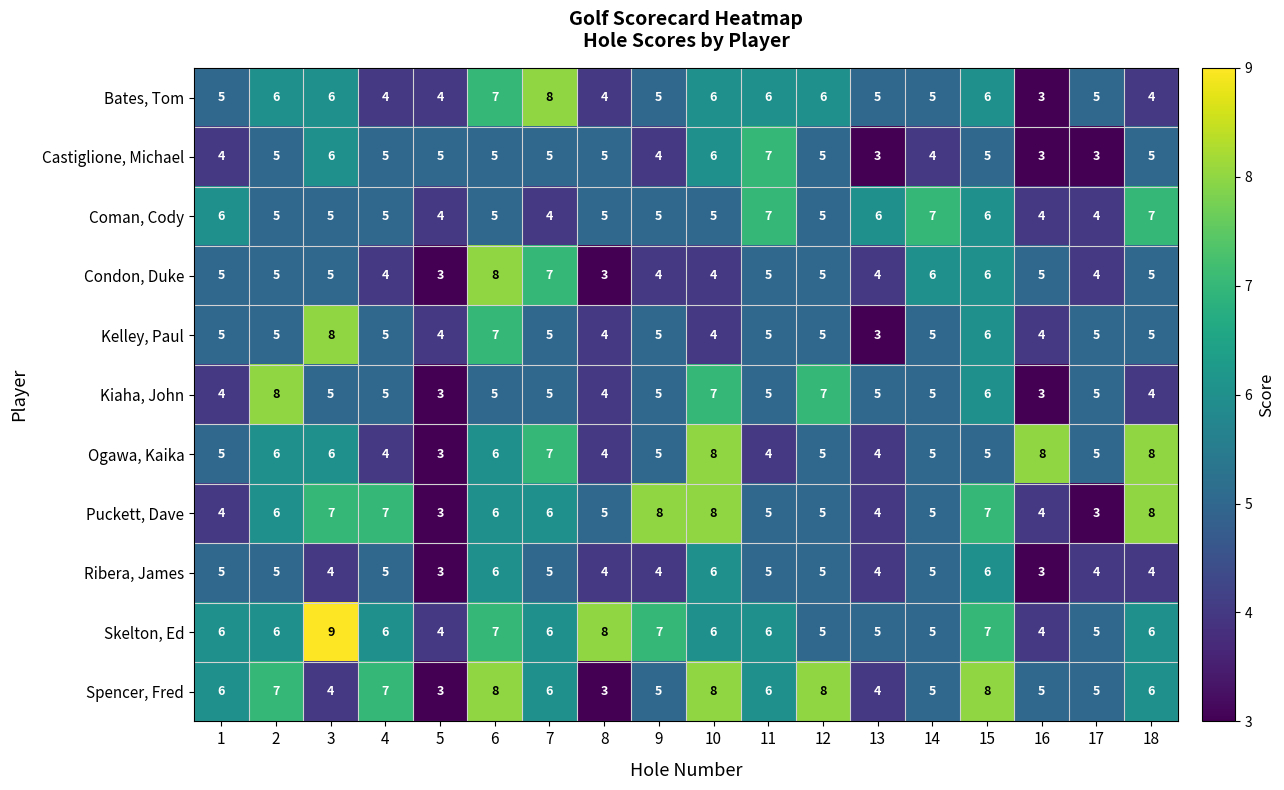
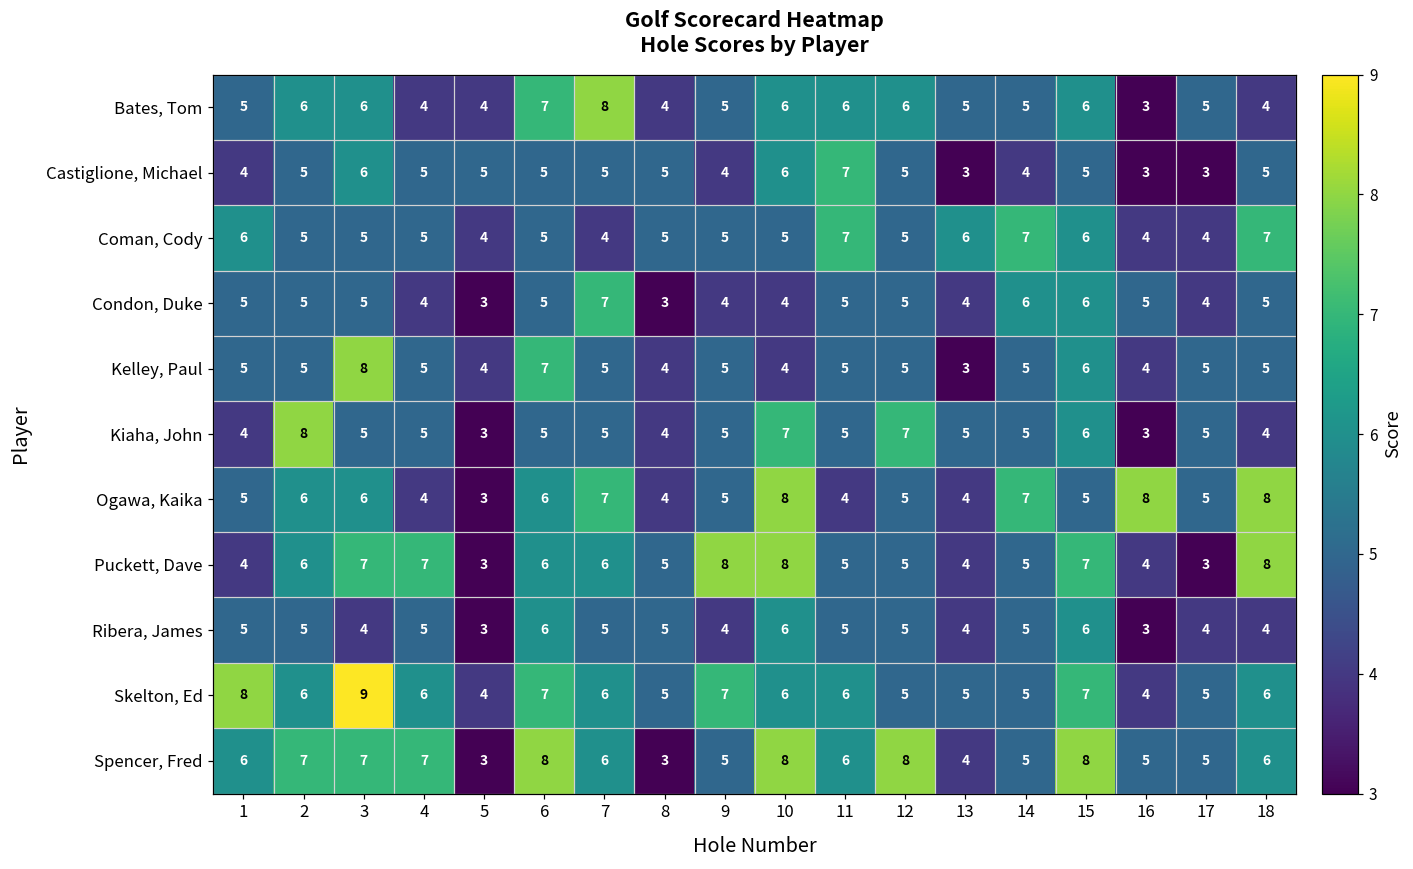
Condon, Duke, 6: 8 -> 5
Ogawa, Kaika, 14: 5 -> 7
Ribera, James, 8: 4 -> 5
Skelton, Ed, 1: 6 -> 8
Skelton, Ed, 8: 8 -> 5
Spencer, Fred, 3: 4 -> 7
